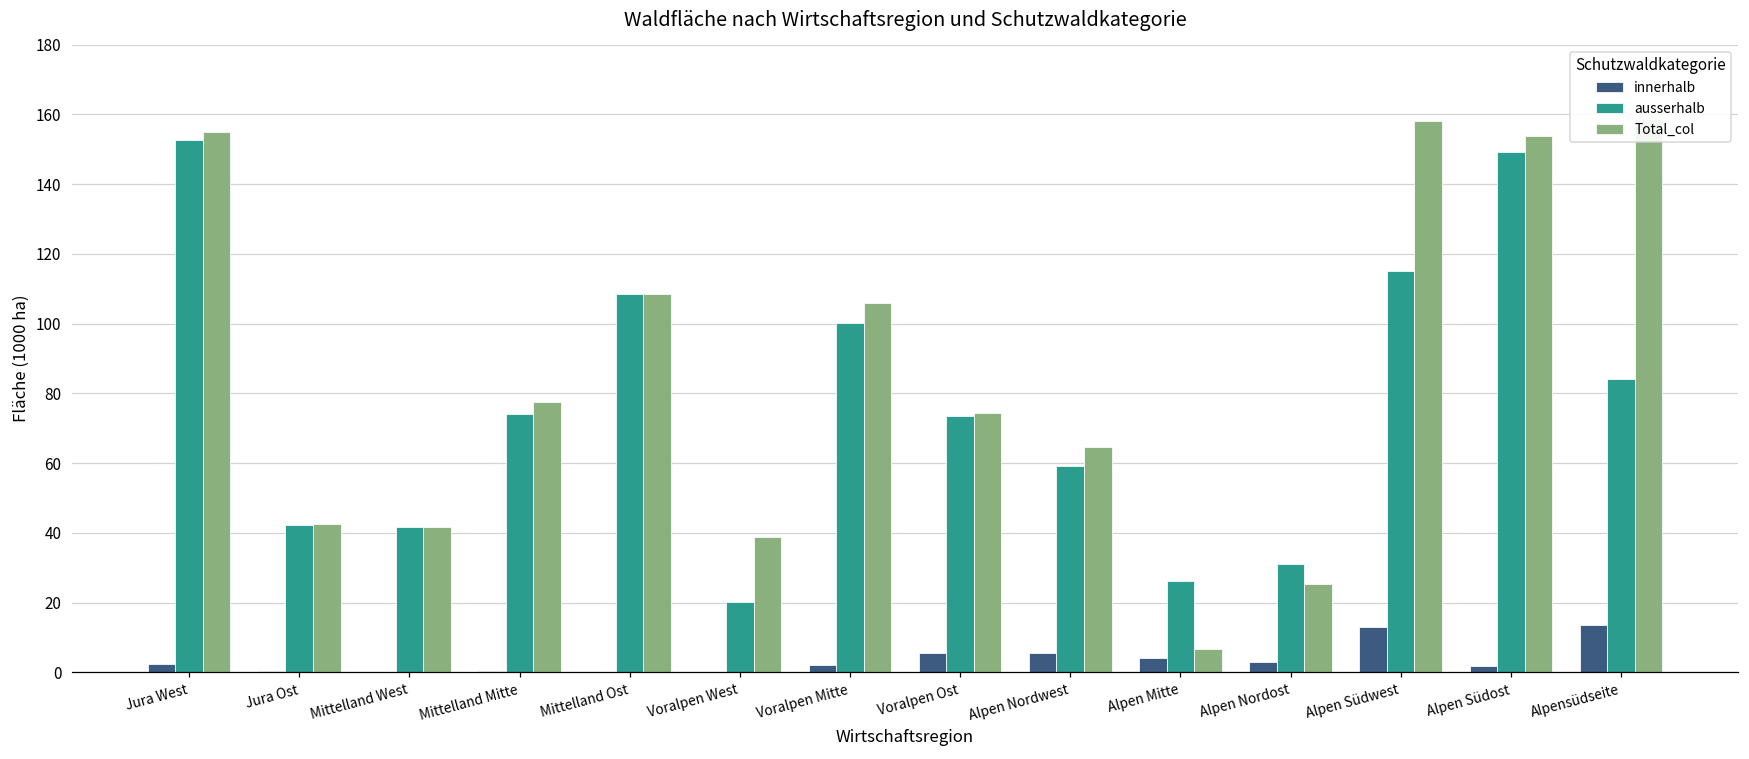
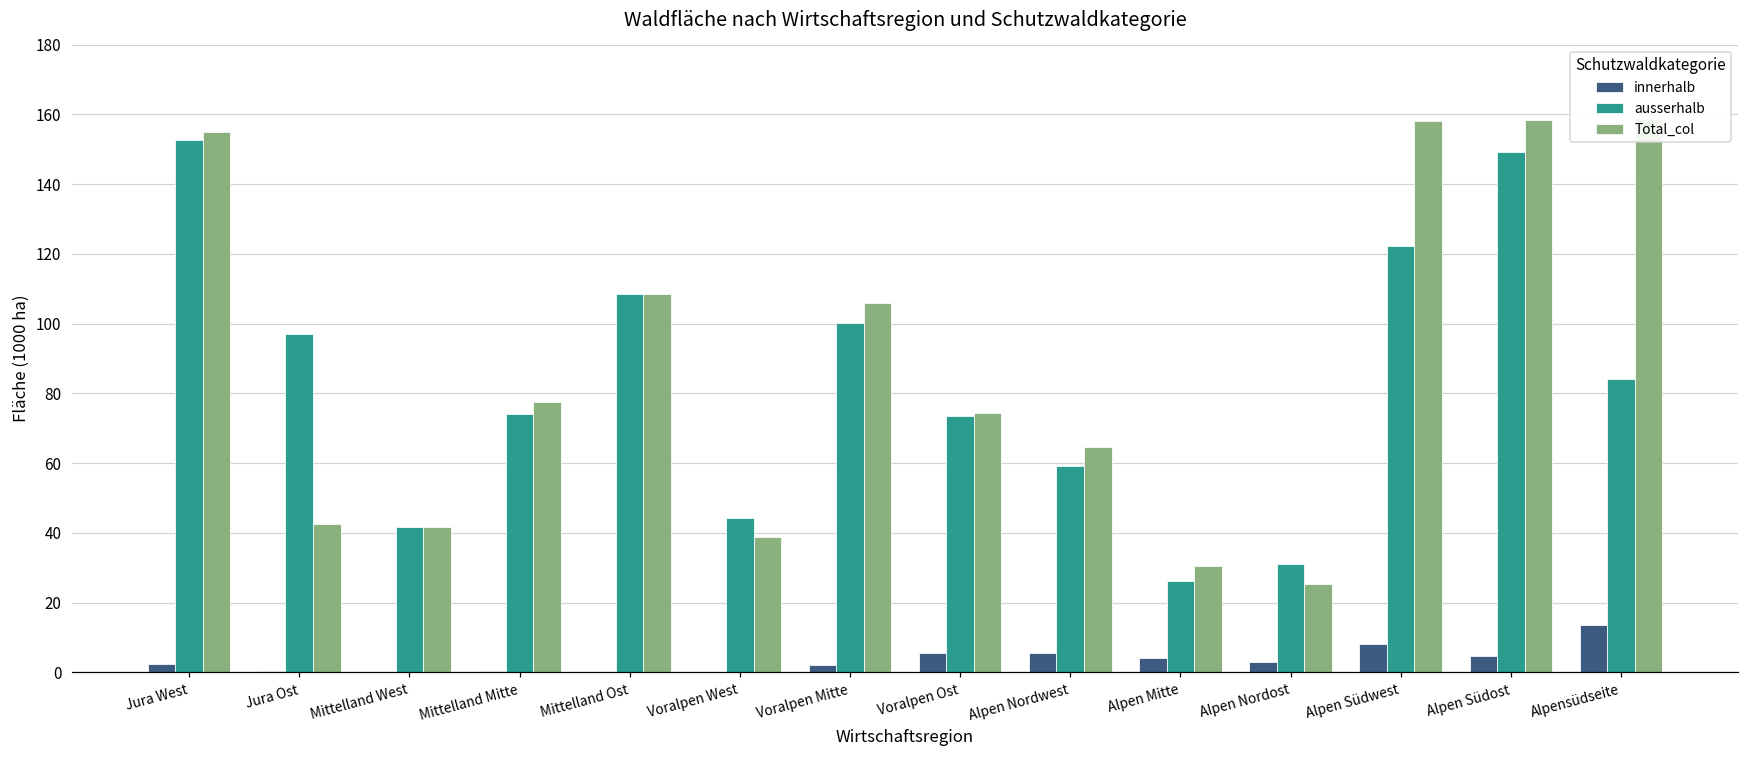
ausserhalb, Jura Ost: 42 -> 97
ausserhalb, Voralpen West: 20 -> 44
Total_col, Alpen Mitte: 7 -> 31
innerhalb, Alpen Südwest: 13 -> 8
ausserhalb, Alpen Südwest: 115 -> 122
innerhalb, Alpen Südost: 2 -> 5
Total_col, Alpen Südost: 154 -> 158
